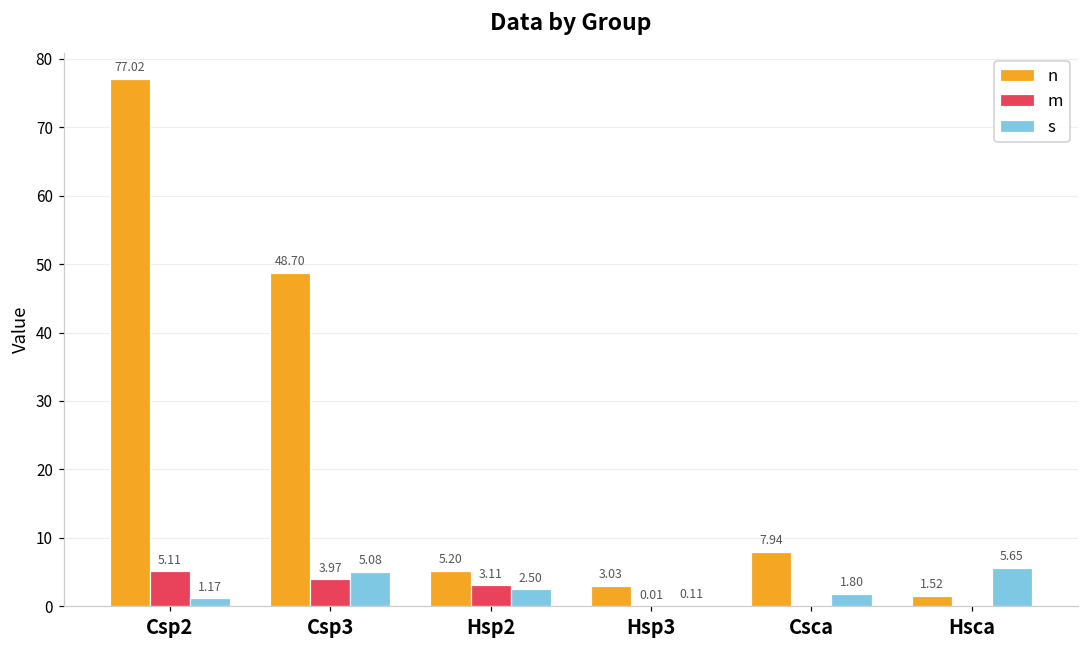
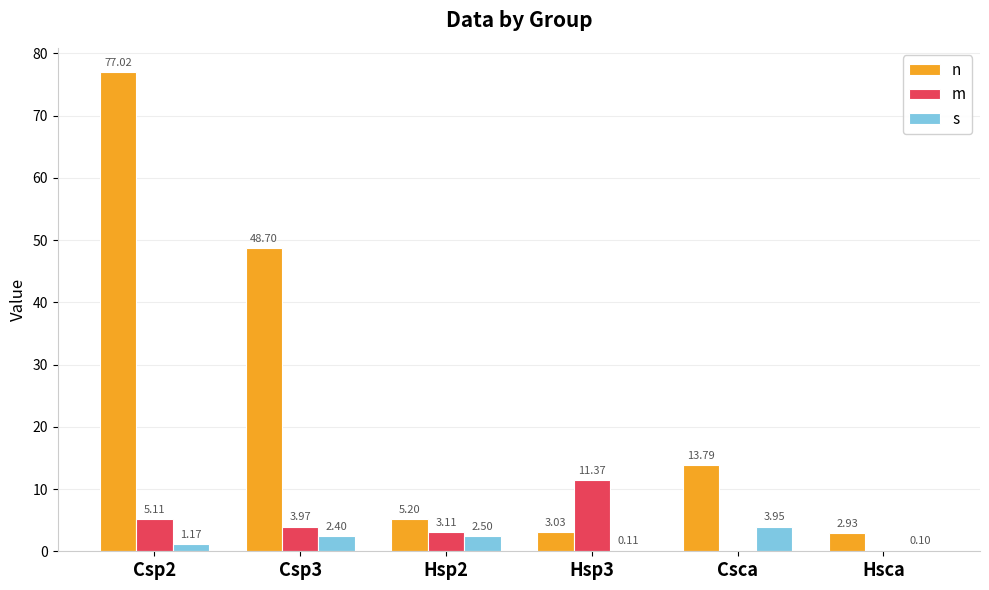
s, Csp3: 5.08 -> 2.40
m, Hsp3: 0.01 -> 11.37
n, Csca: 7.94 -> 13.79
s, Csca: 1.80 -> 3.95
n, Hsca: 1.52 -> 2.93
s, Hsca: 5.65 -> 0.10
